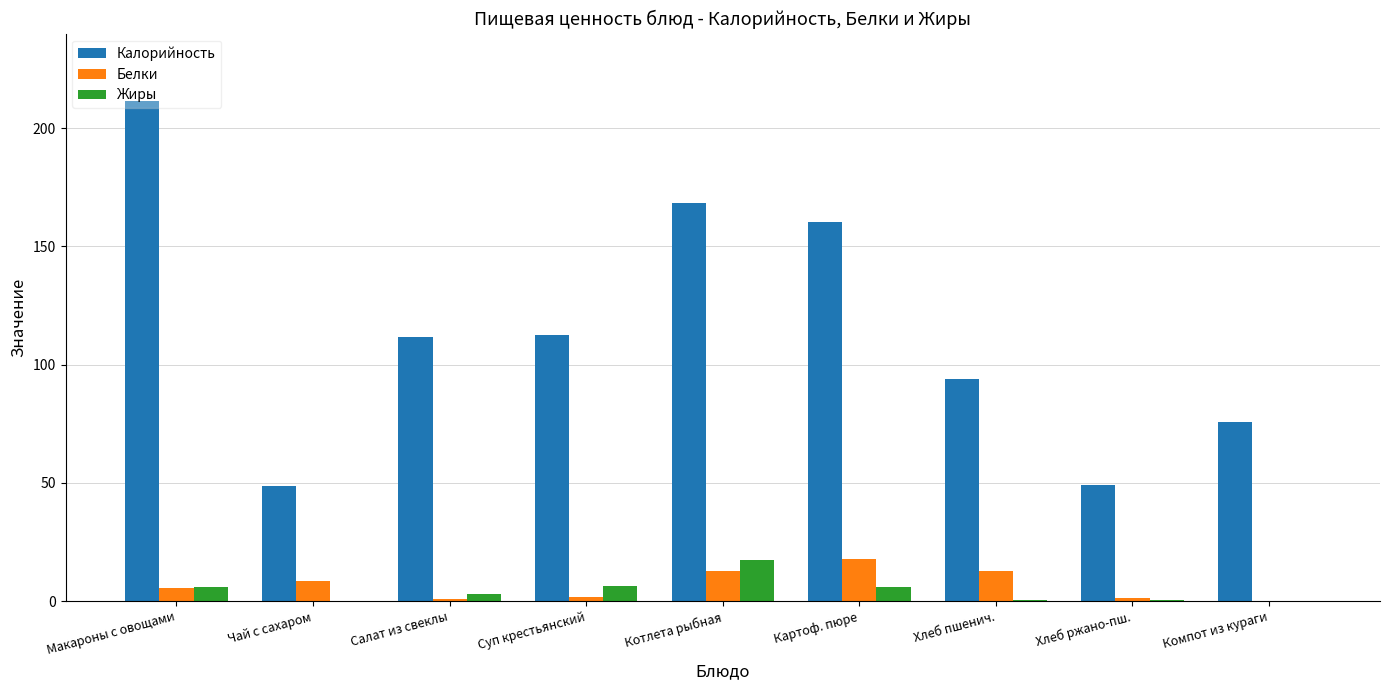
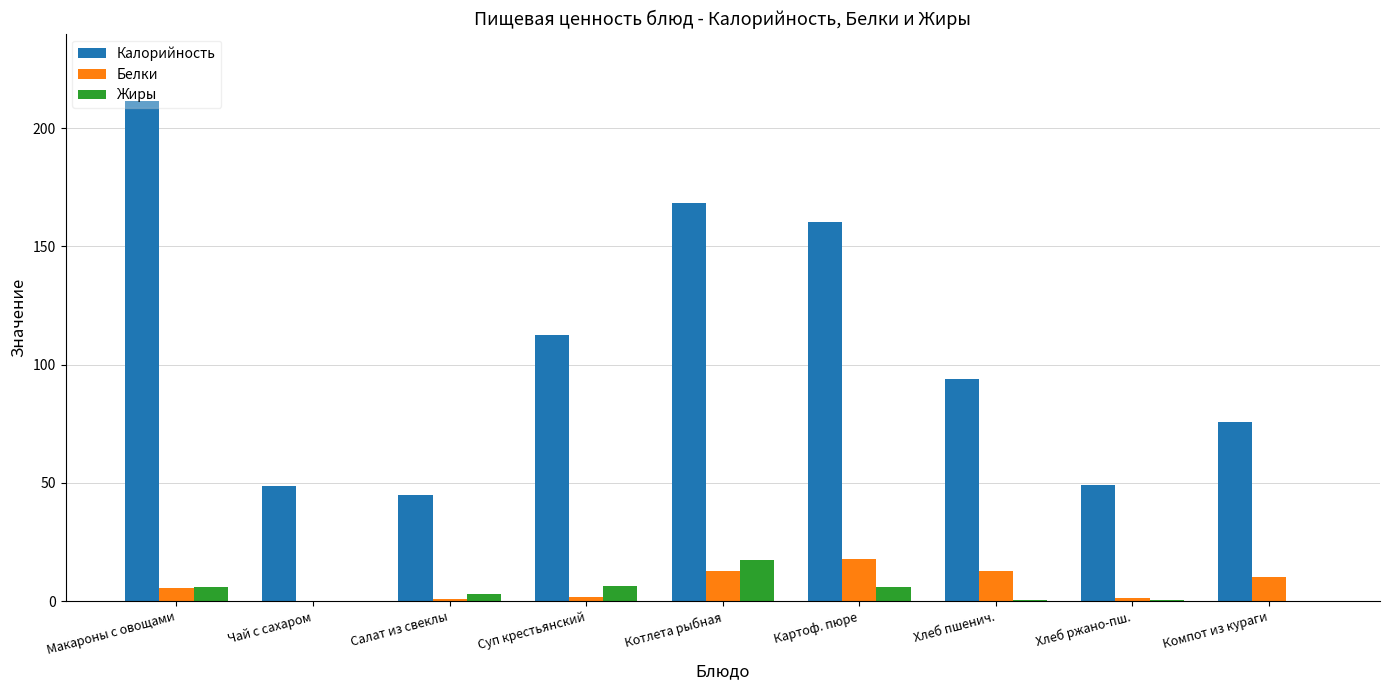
Белки, Чай с сахаром: 9 -> 0
Калорийность, Салат из свеклы: 112 -> 45
Белки, Компот из кураги: 0 -> 10
